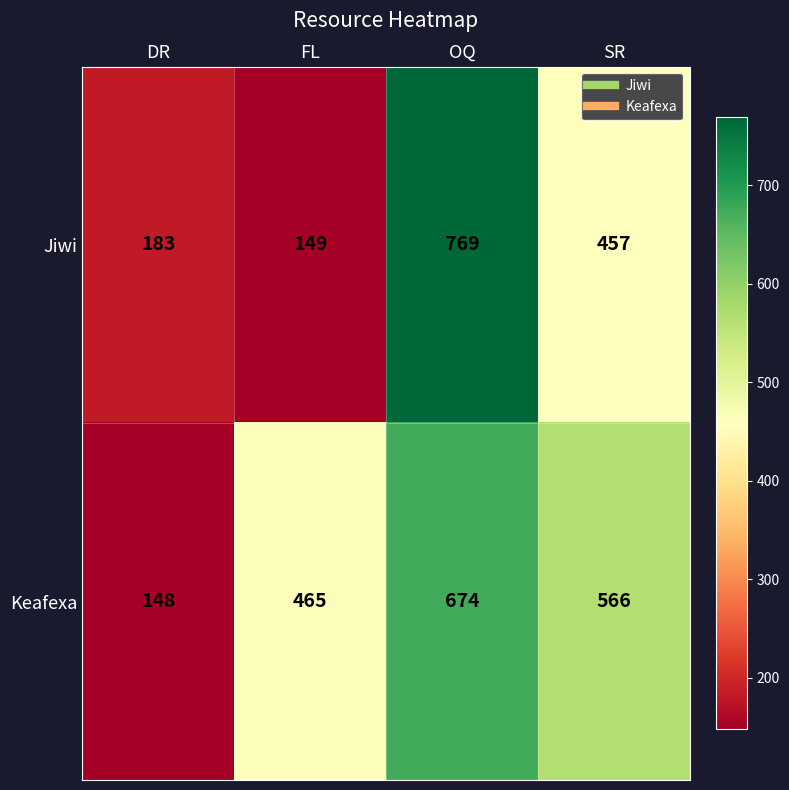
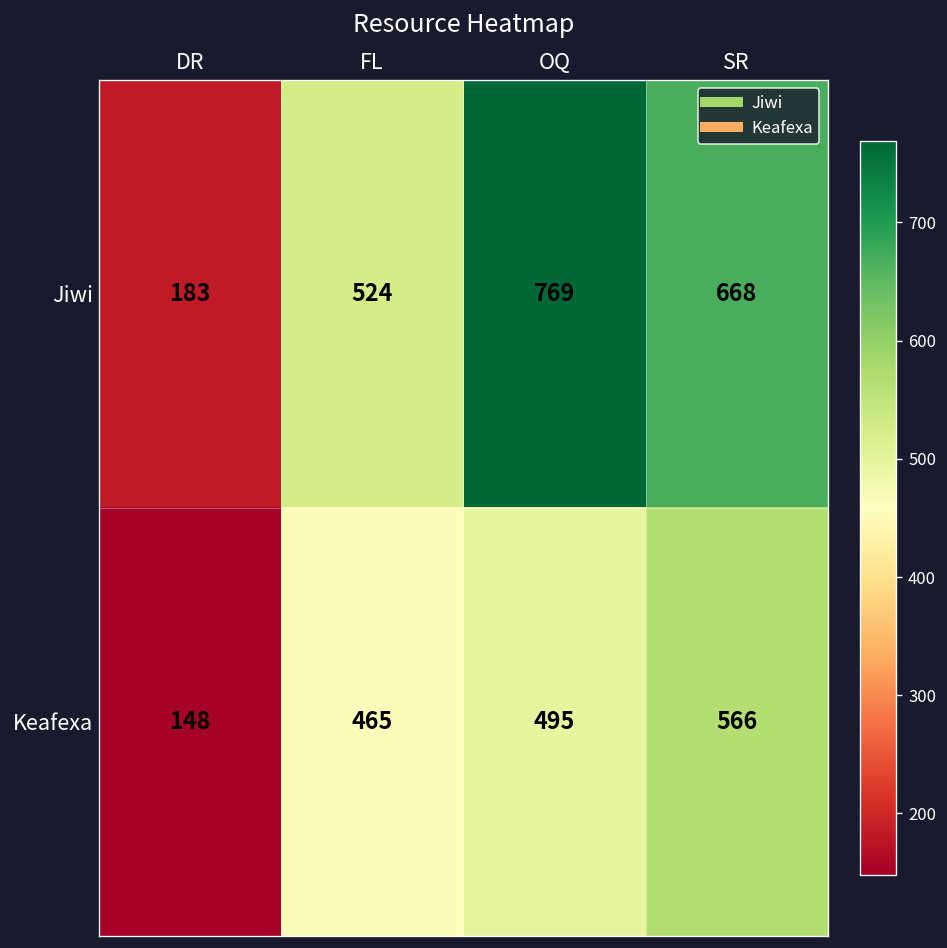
Jiwi, FL: 149 -> 524
Jiwi, SR: 457 -> 668
Keafexa, OQ: 674 -> 495
